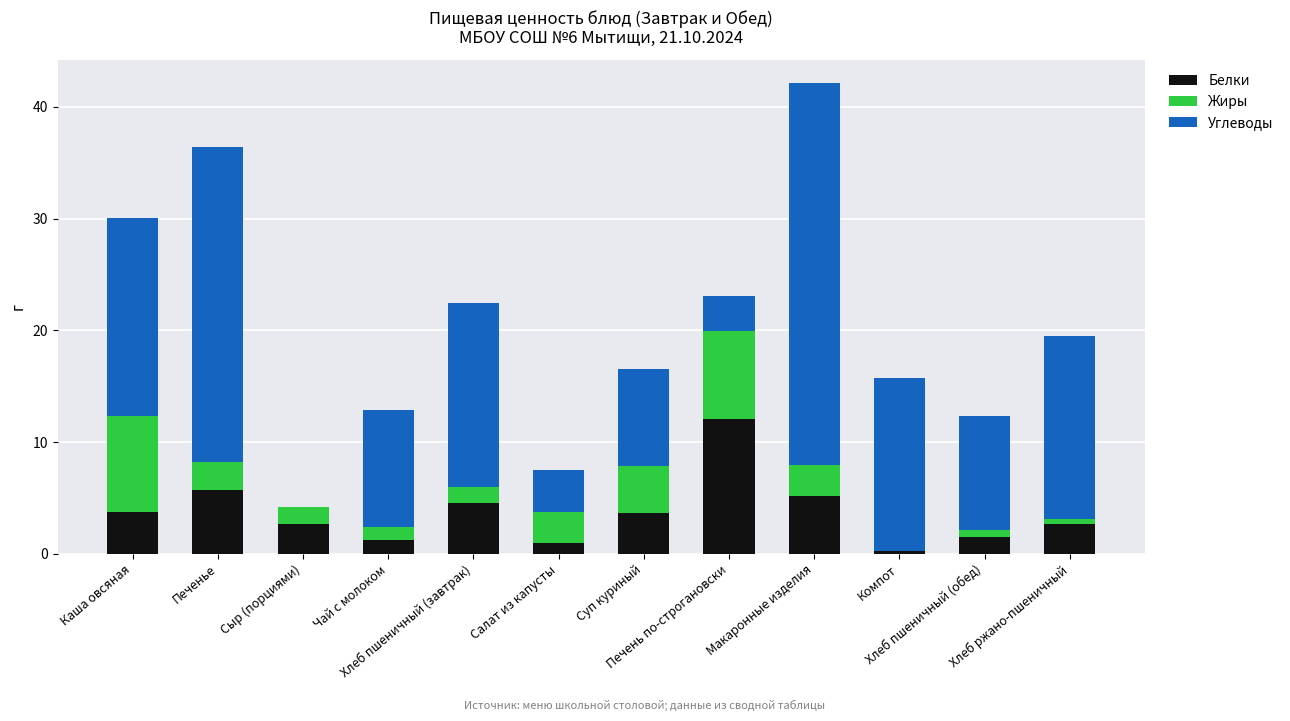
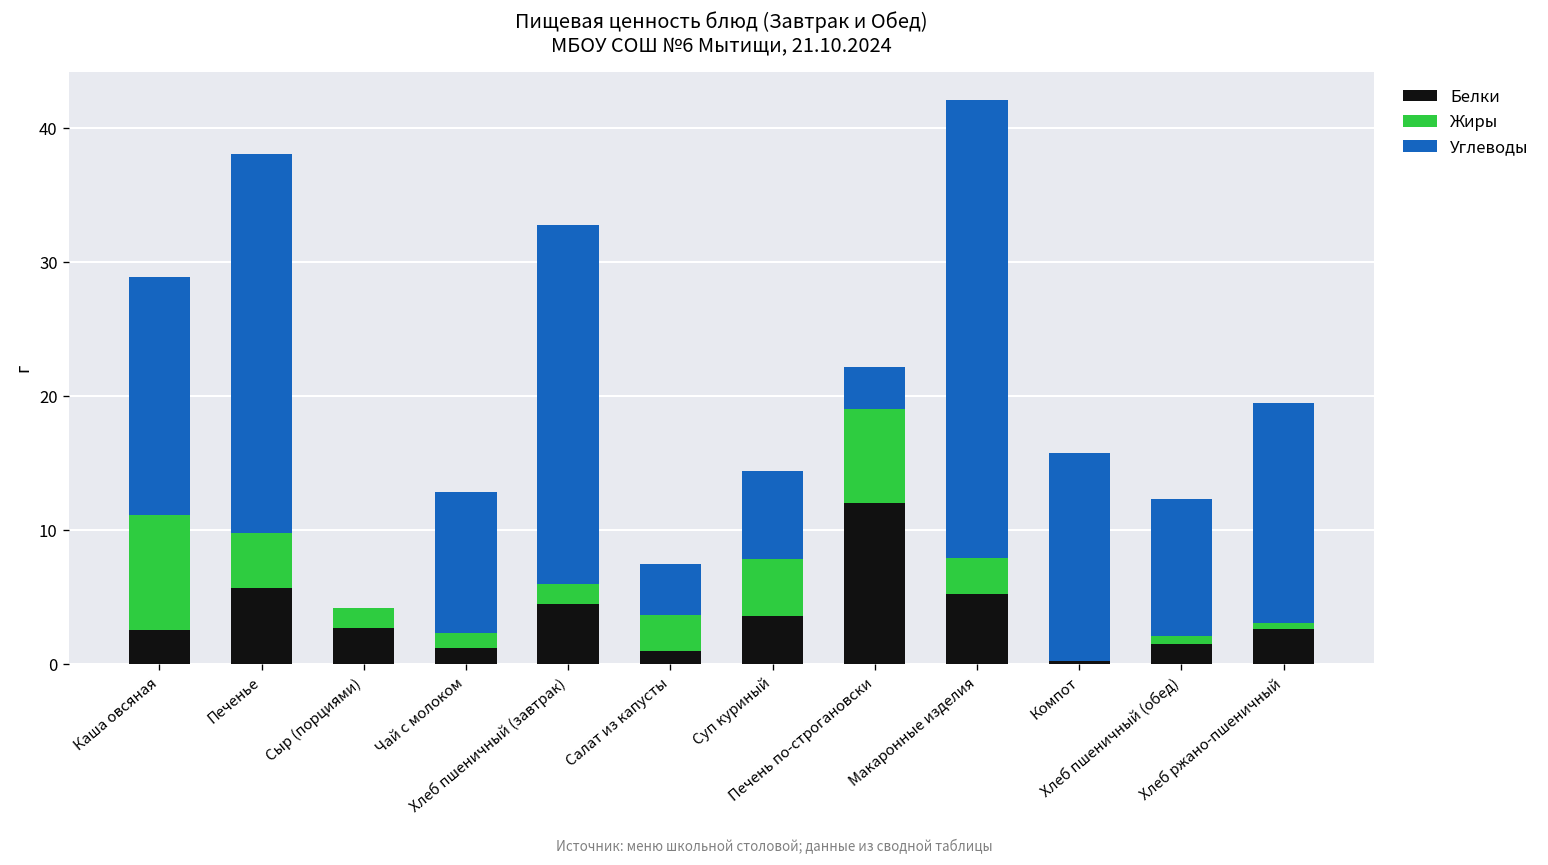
Белки, Каша овсяная: 3.7 -> 2.6
Жиры, Печенье: 2.5 -> 4.1
Углеводы, Хлеб пшеничный (завтрак): 16.5 -> 26.8
Углеводы, Суп куриный: 8.7 -> 6.6
Жиры, Печень по-строгановски: 7.9 -> 7.0
